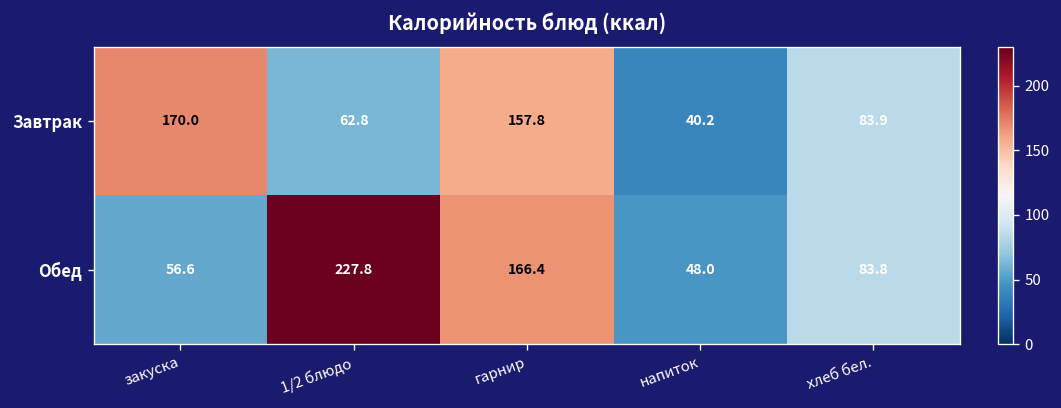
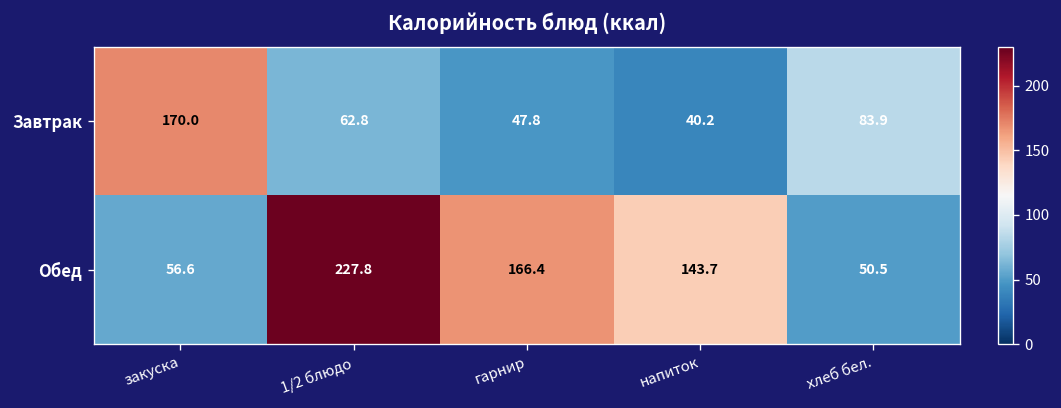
Завтрак, гарнир: 157.8 -> 47.8
Обед, напиток: 48.0 -> 143.7
Обед, хлеб бел.: 83.8 -> 50.5
